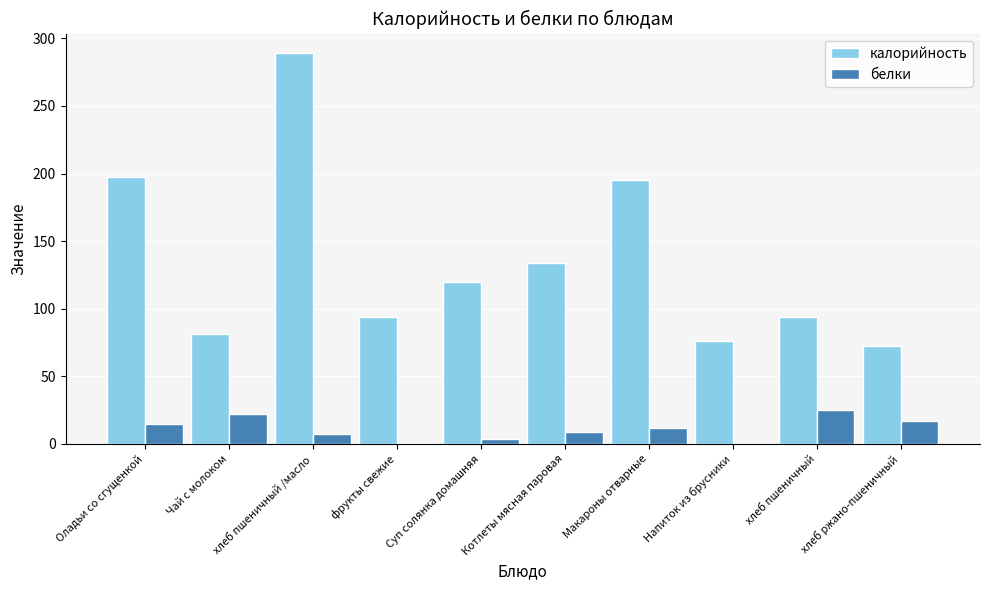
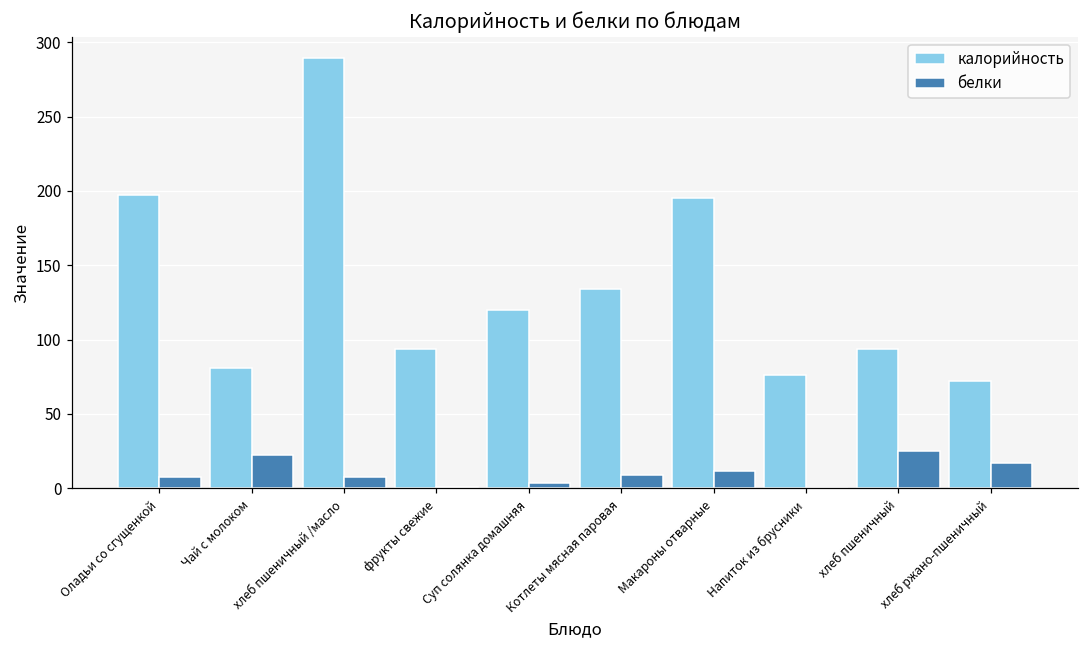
белки, Оладьи со сгущенкой: 15 -> 7
